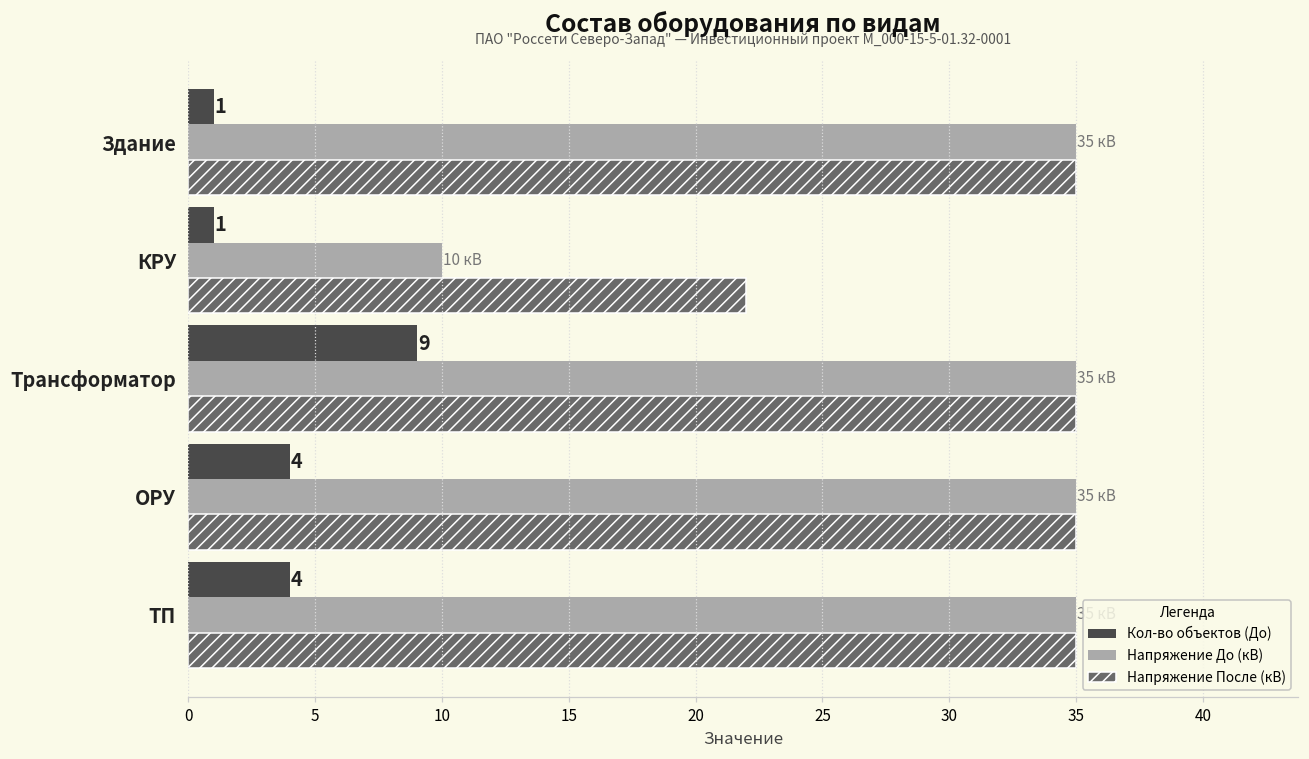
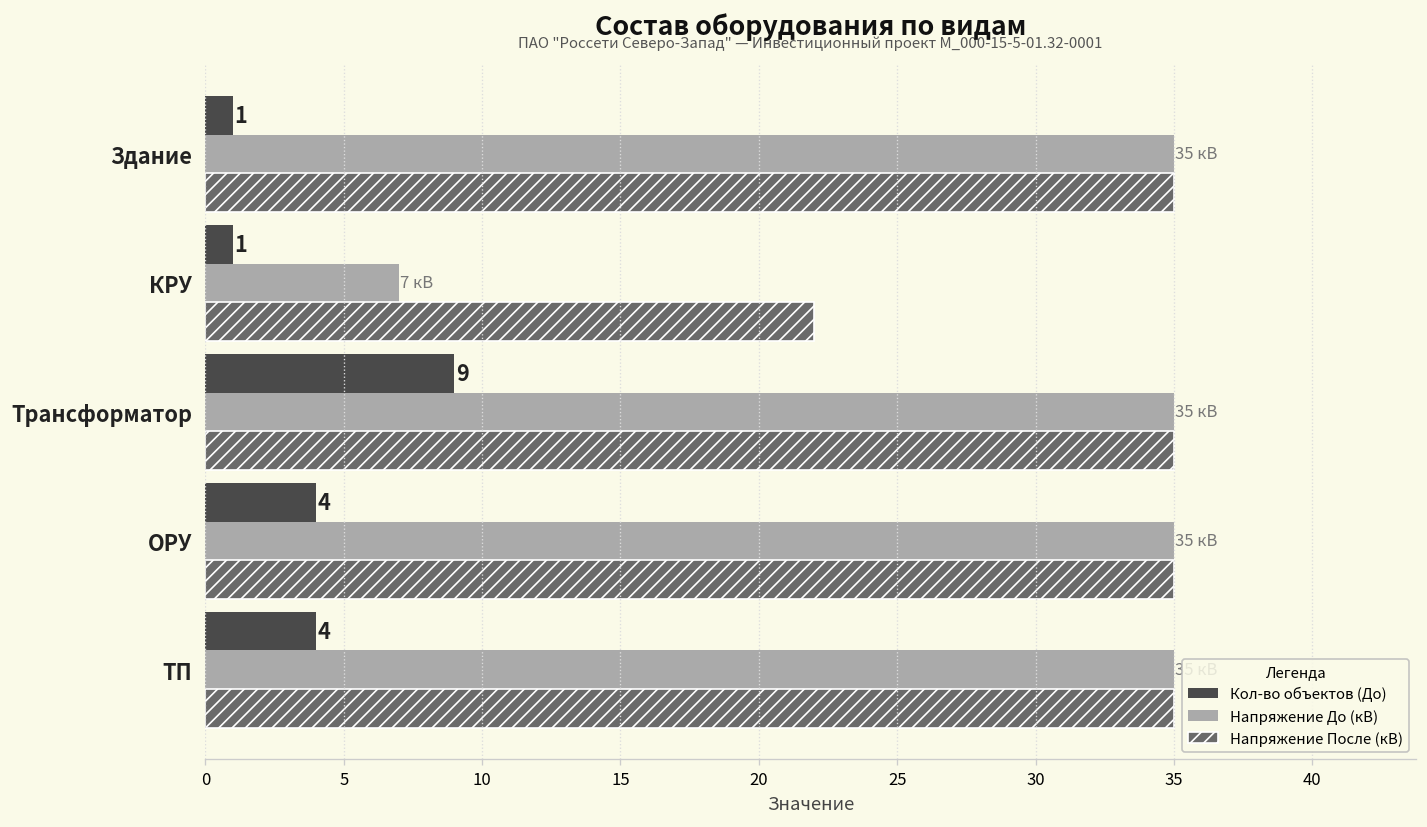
Напряжение До (кВ), КРУ: 10 -> 7
